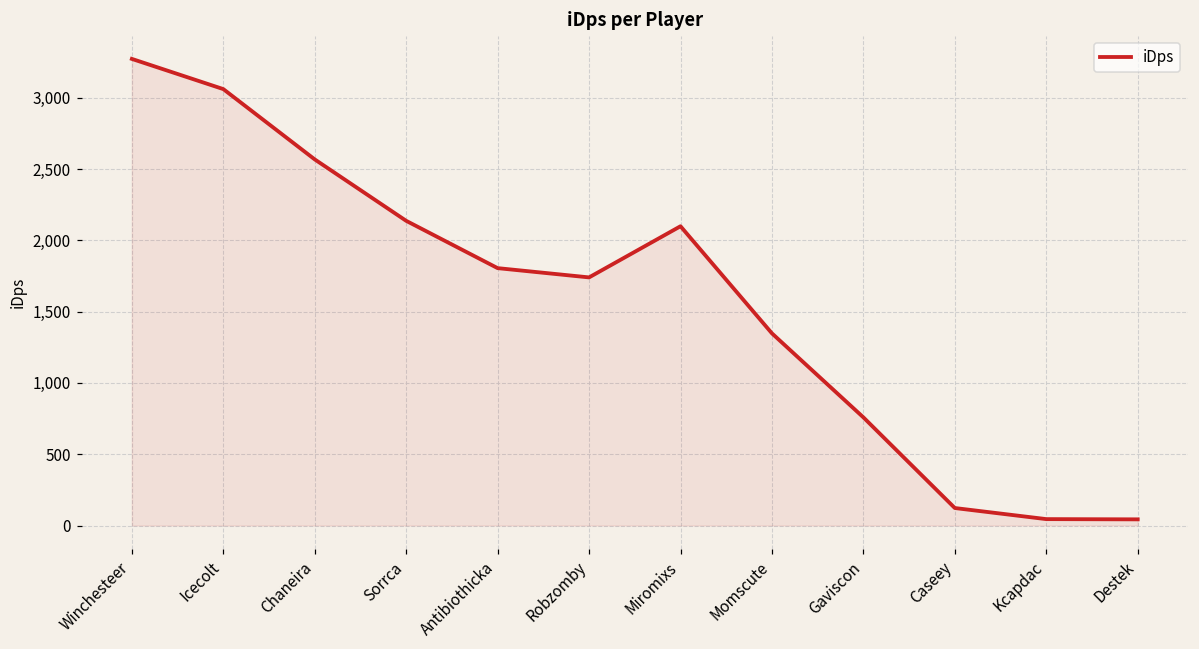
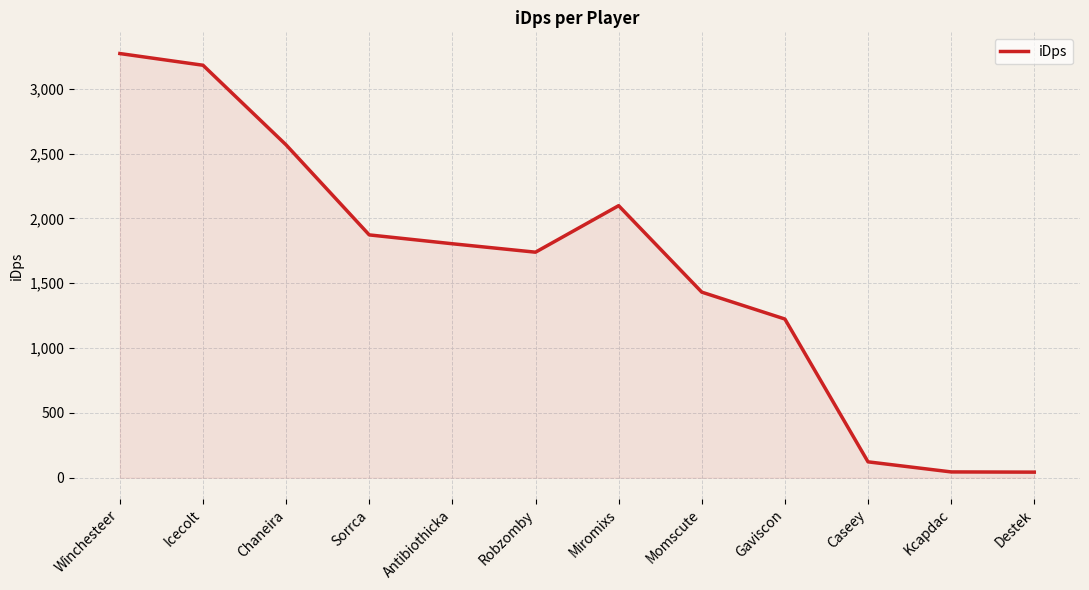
Icecolt: 3,060 -> 3,180
Sorrca: 2,140 -> 1,870
Momscute: 1,350 -> 1,430
Gaviscon: 760 -> 1,220
